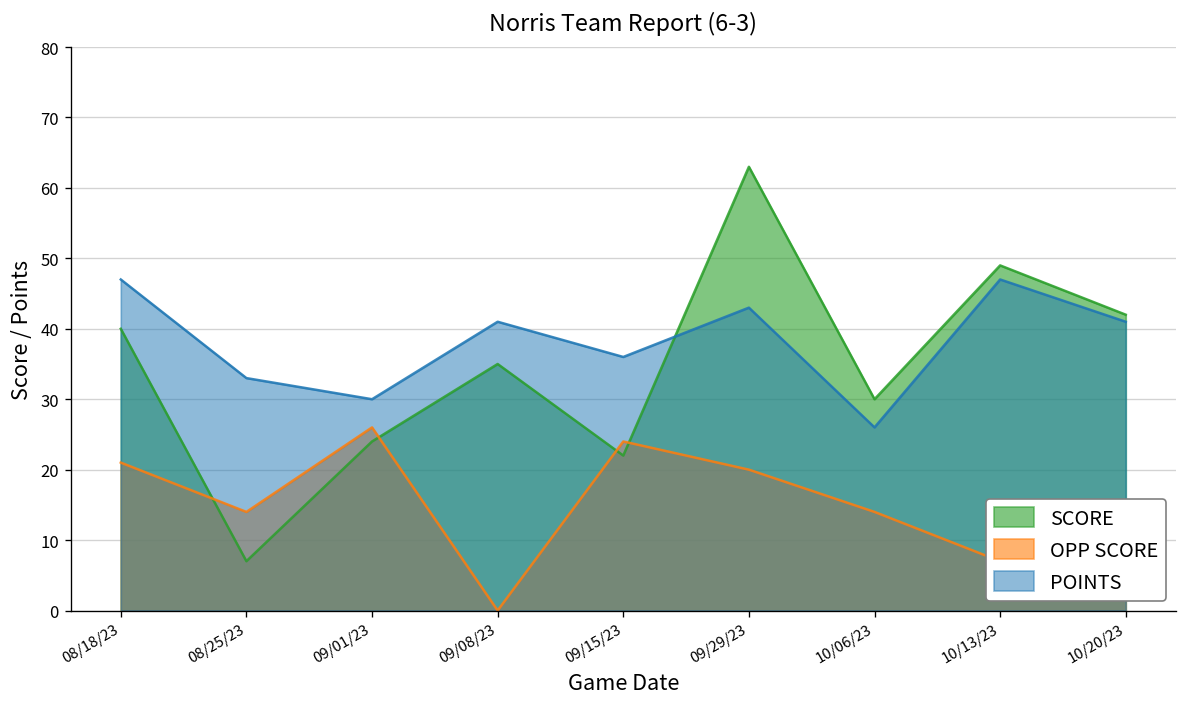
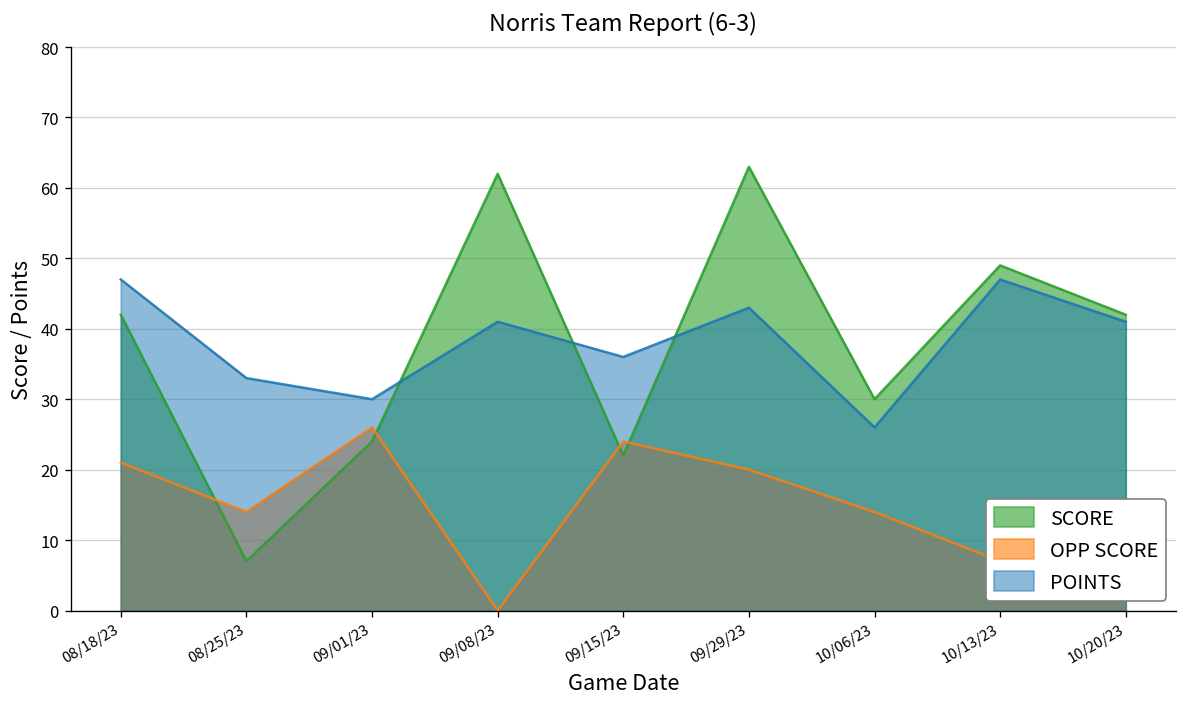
SCORE, 08/18/23: 40 -> 42
SCORE, 09/08/23: 35 -> 62
